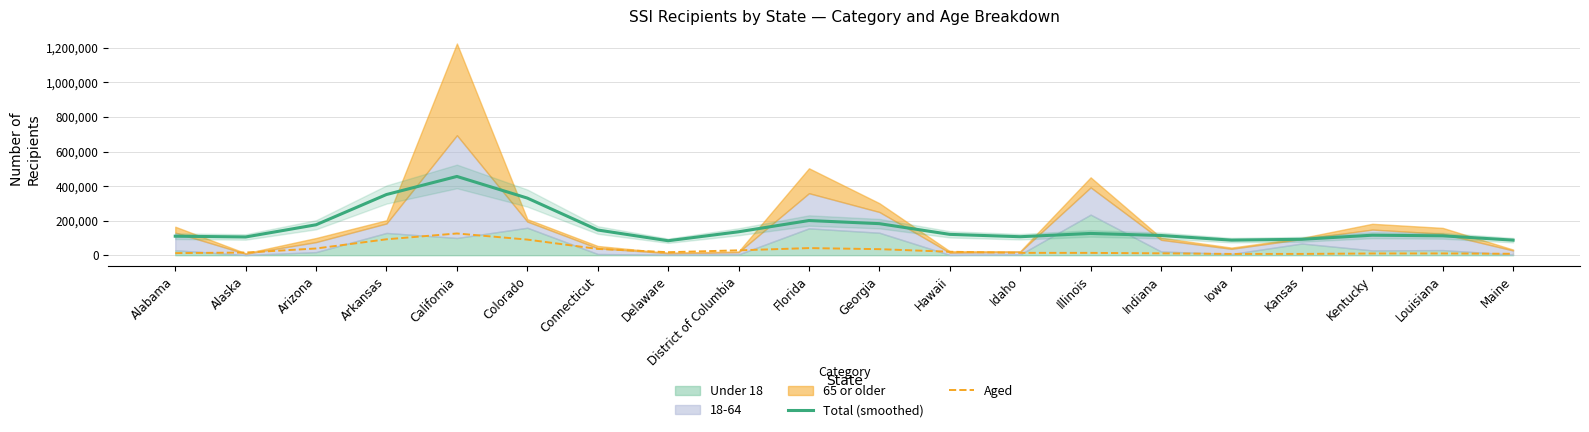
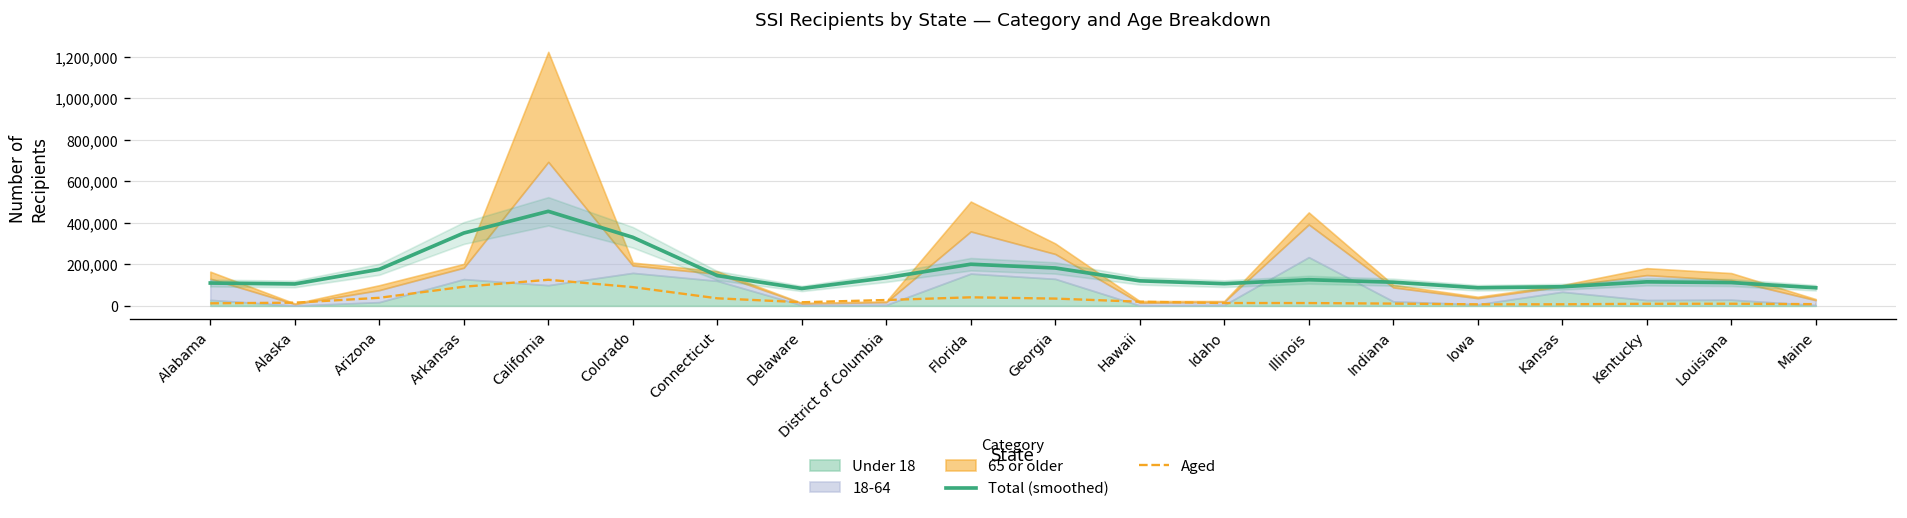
Under 18, Connecticut: 10,000 -> 120,000
